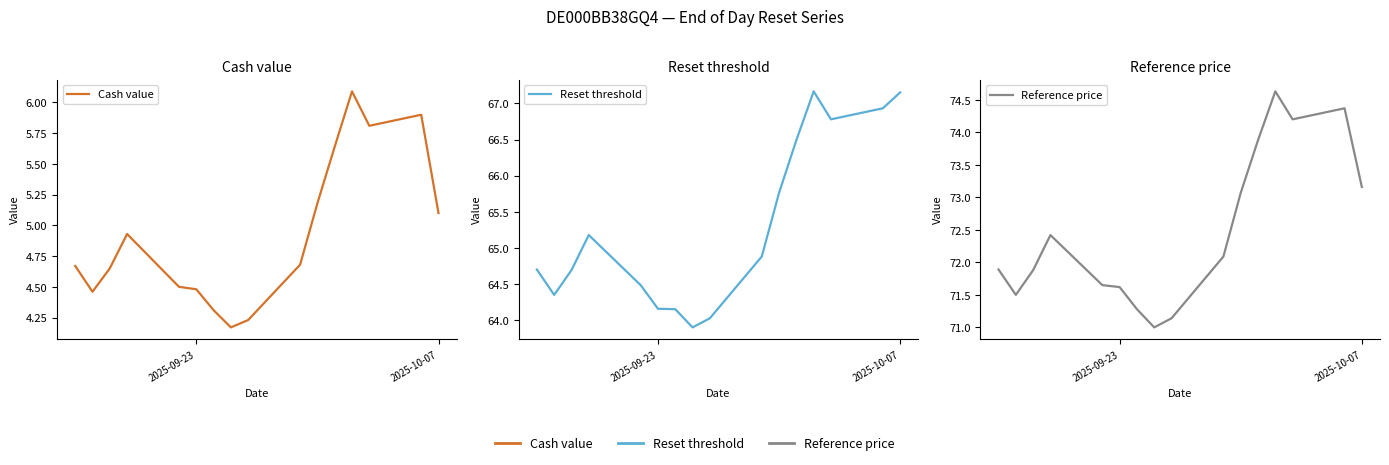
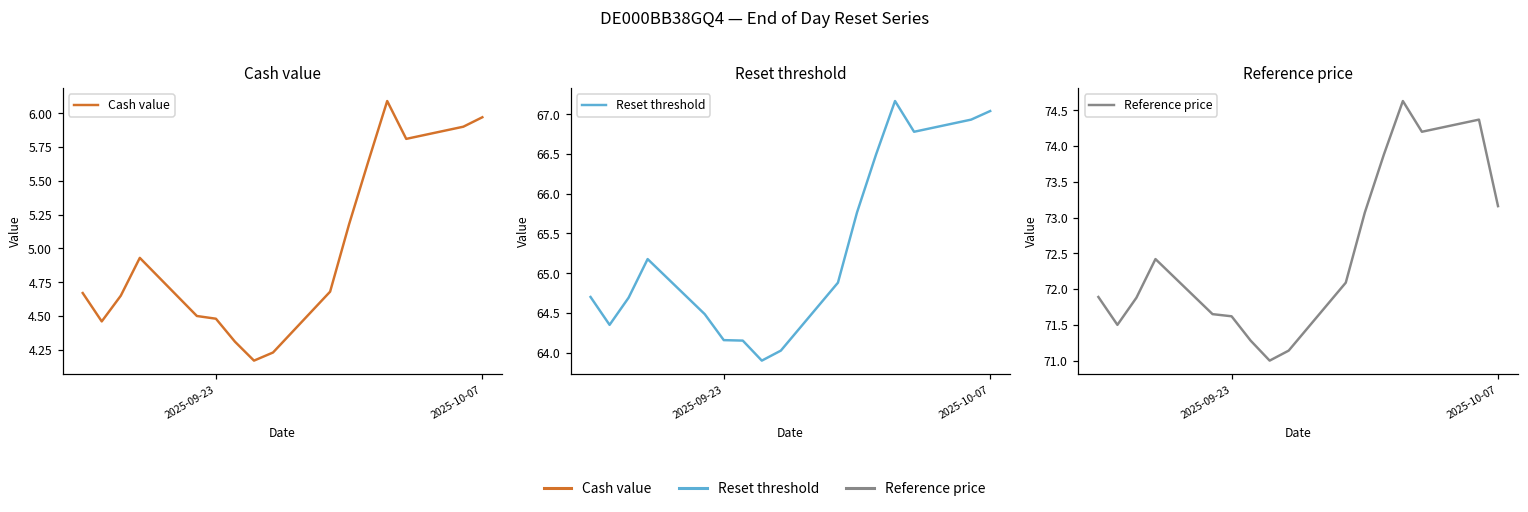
Cash value, 2025-10-07: 5.10 -> 5.97
Reset threshold, 2025-10-07: 67.2 -> 67.0
